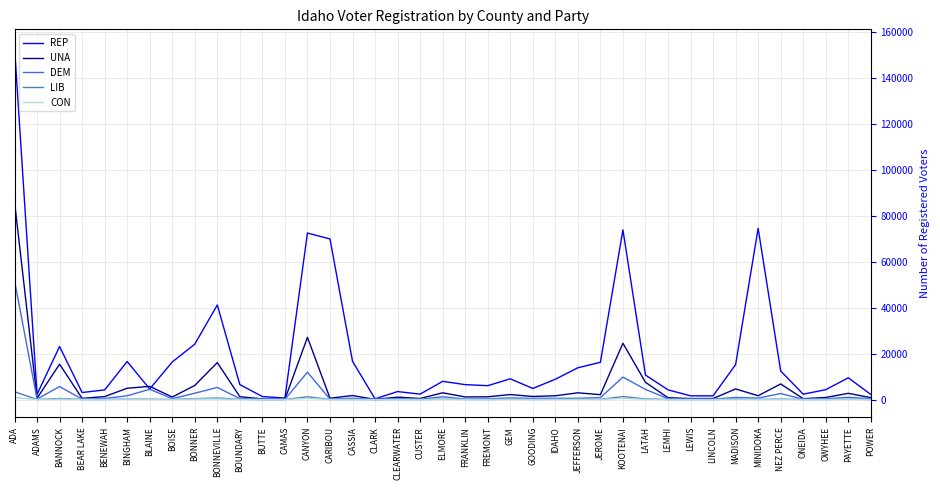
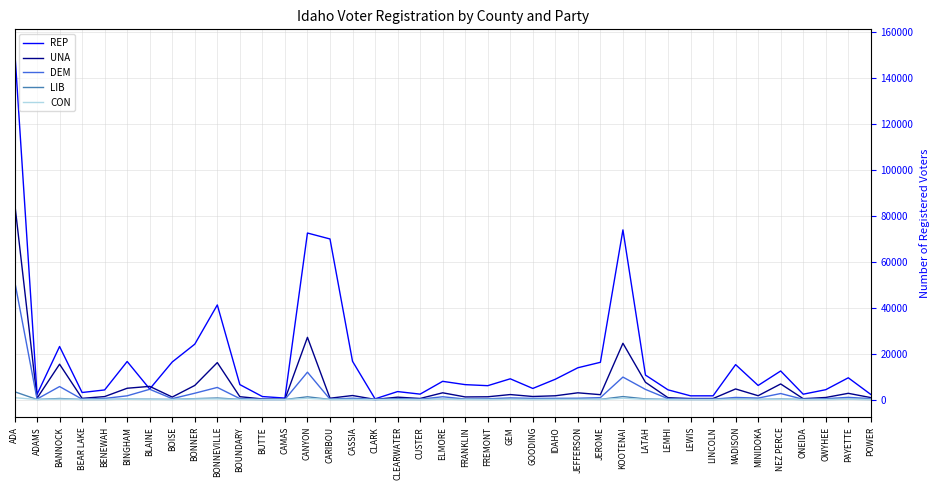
REP, MINIDOKA: 75000 -> 6000
